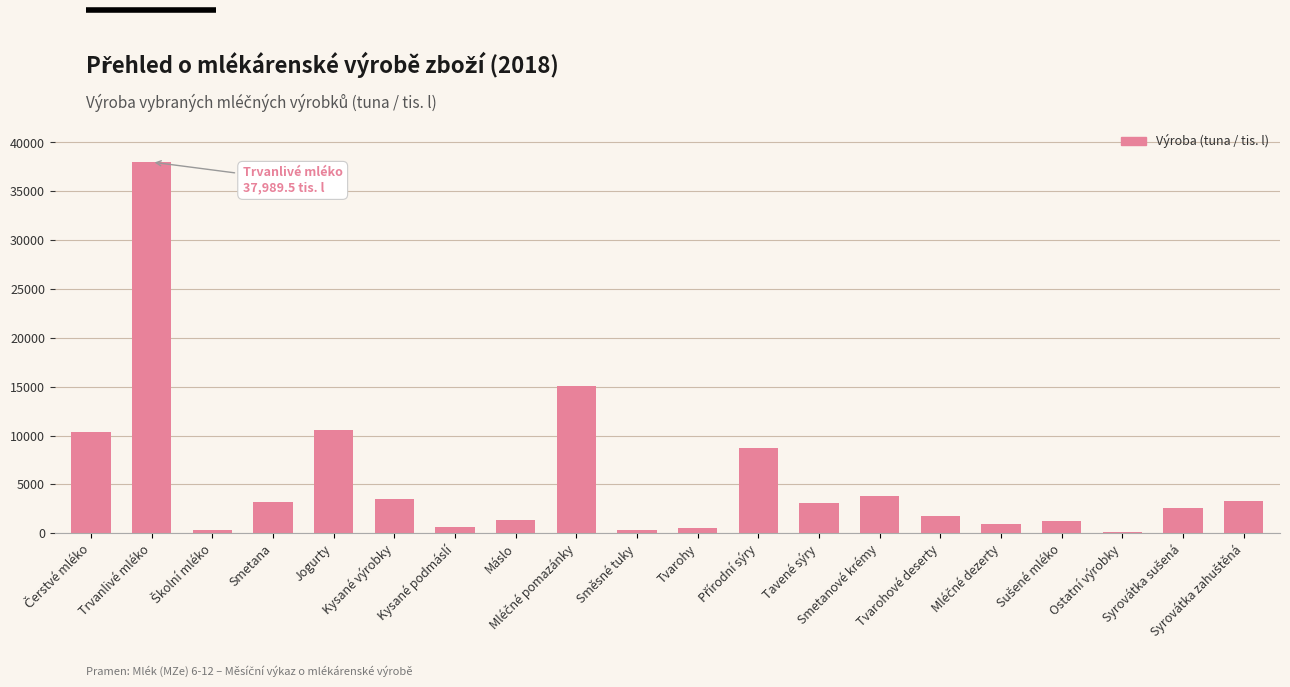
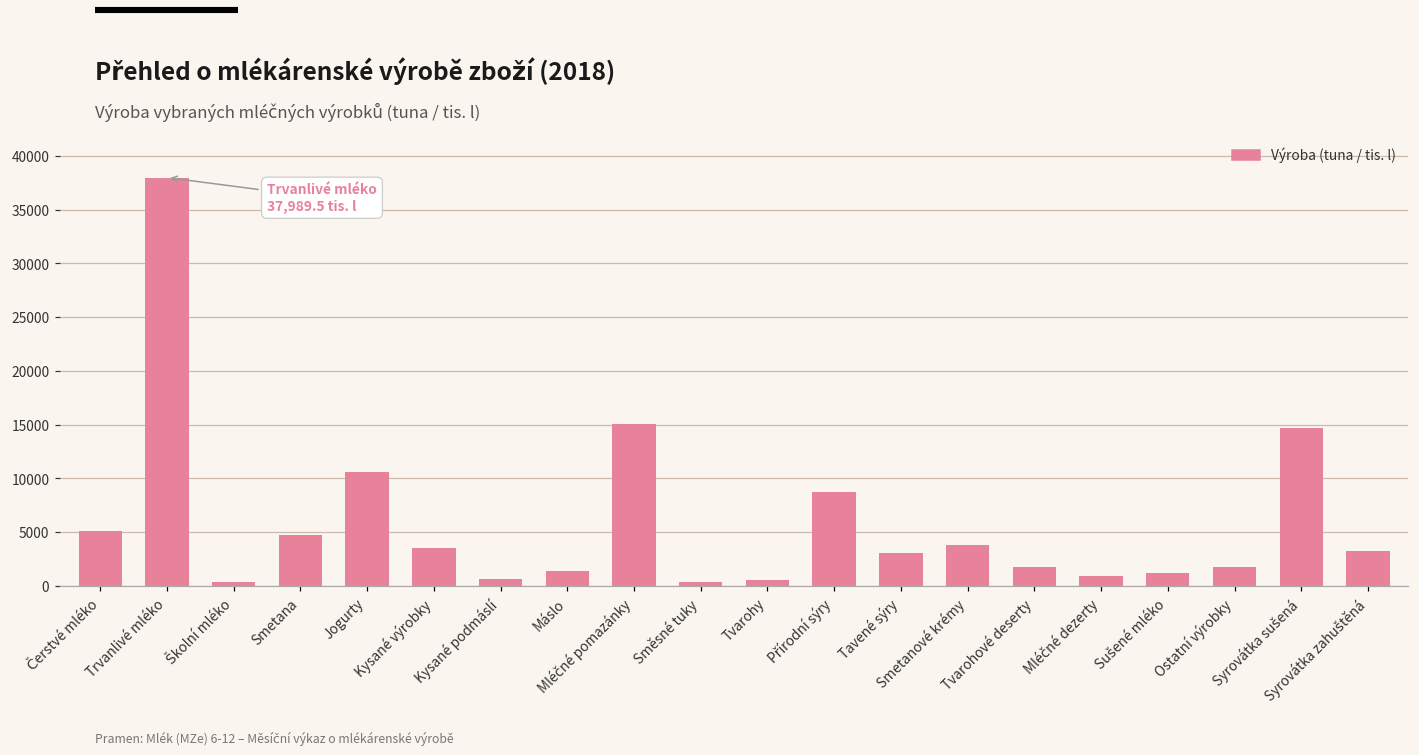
Čerstvé mléko: 10000 -> 5000
Smetana: 3000 -> 5000
Ostatní výrobky: 0 -> 2000
Syrovátka sušená: 3000 -> 15000
